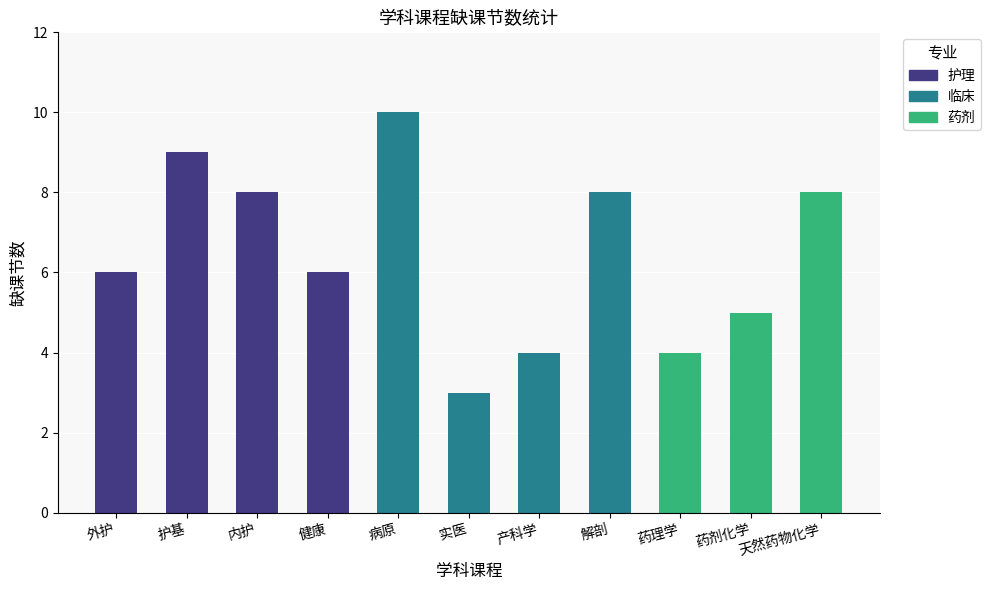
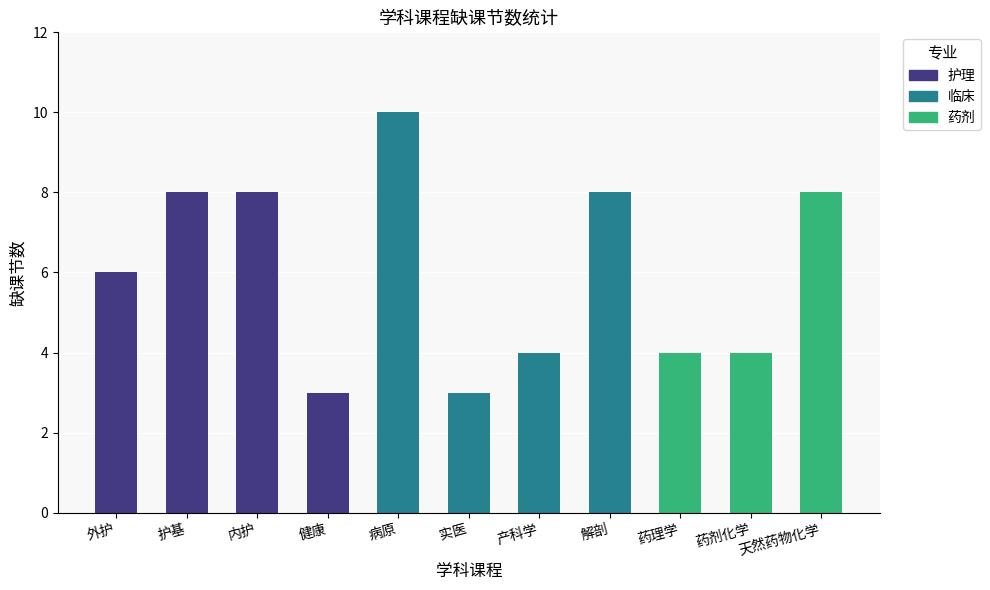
护基: 9 -> 8
健康: 6 -> 3
药剂化学: 5 -> 4
